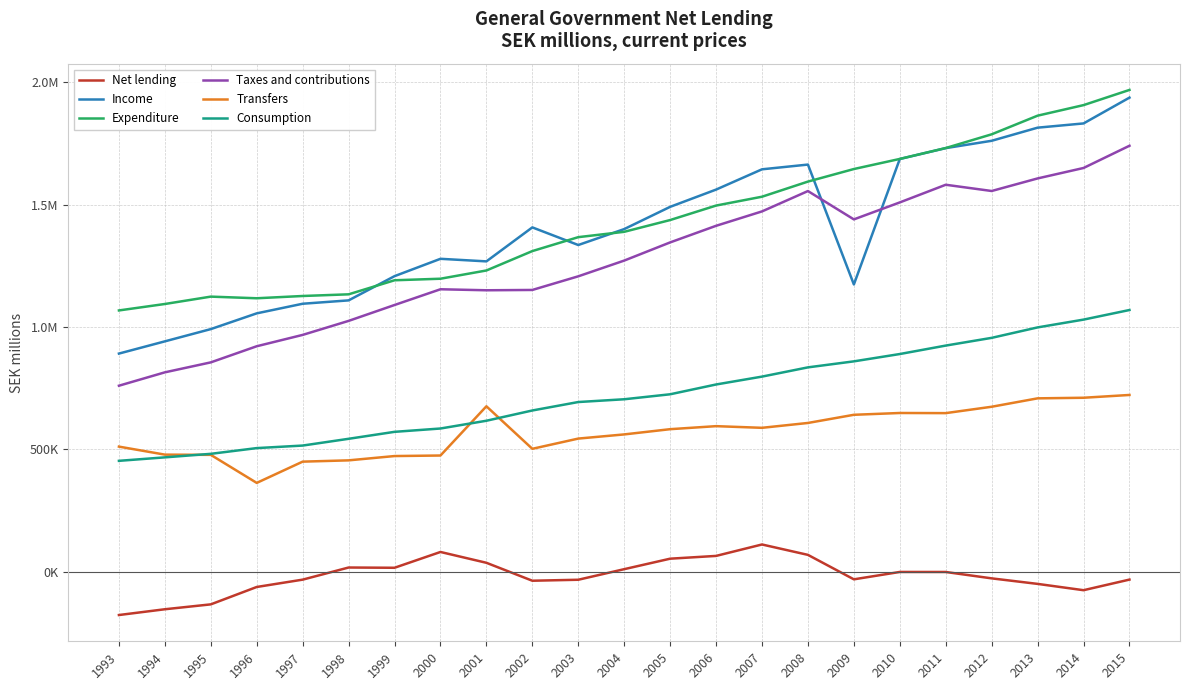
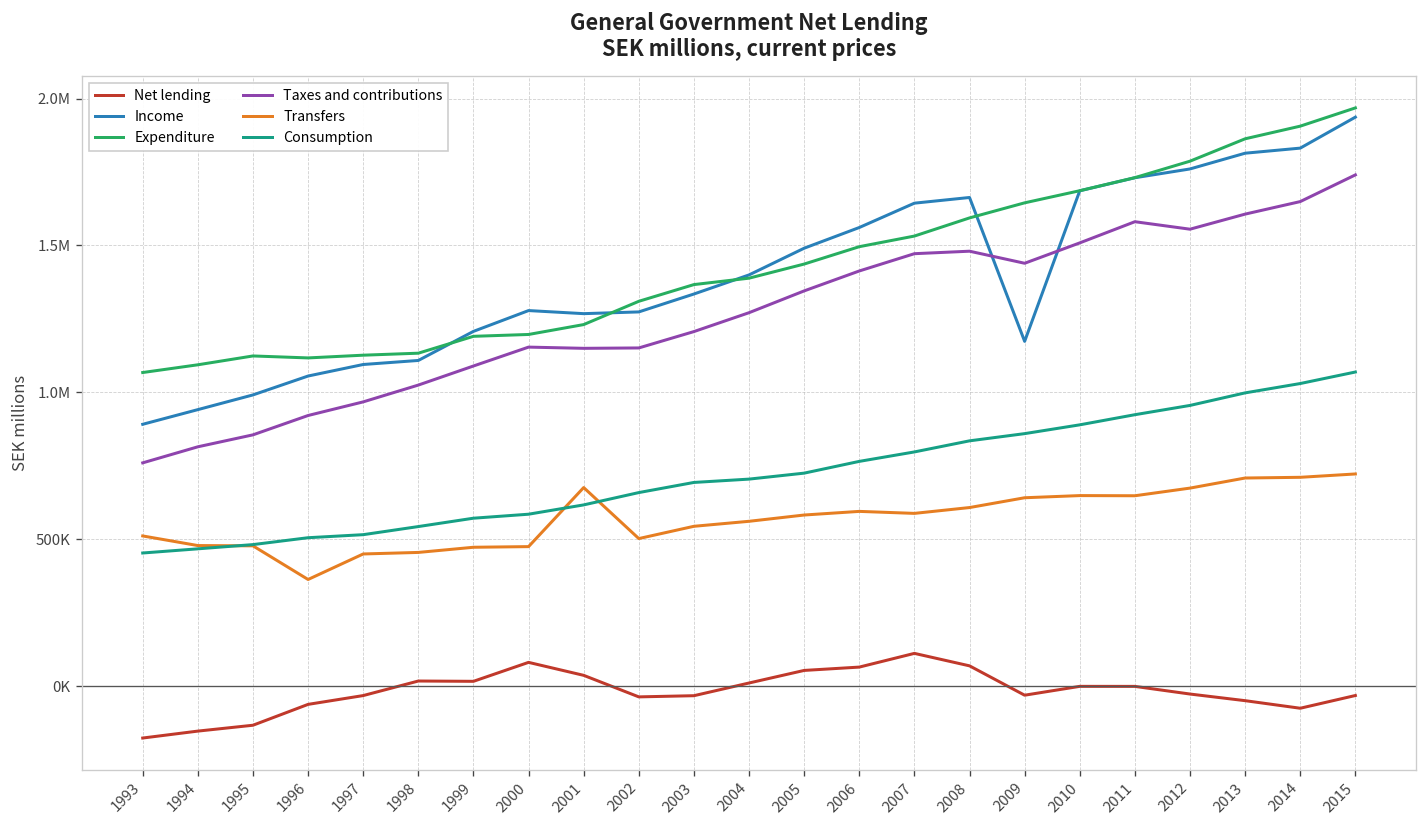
Income, 2002: 1410000 -> 1270000
Taxes and contributions, 2008: 1560000 -> 1480000
